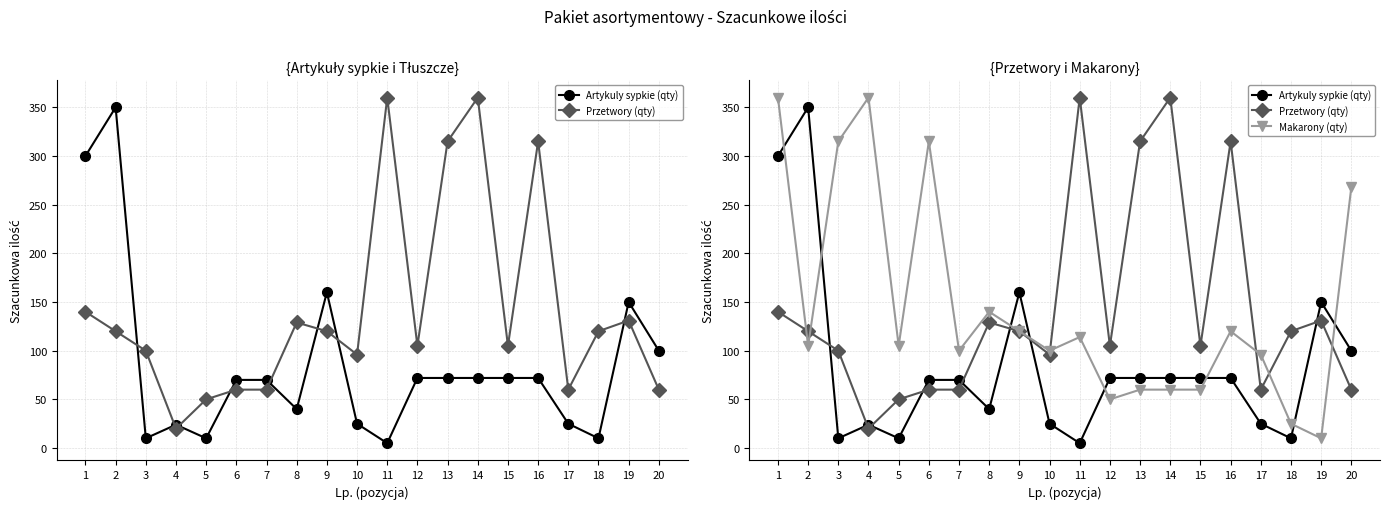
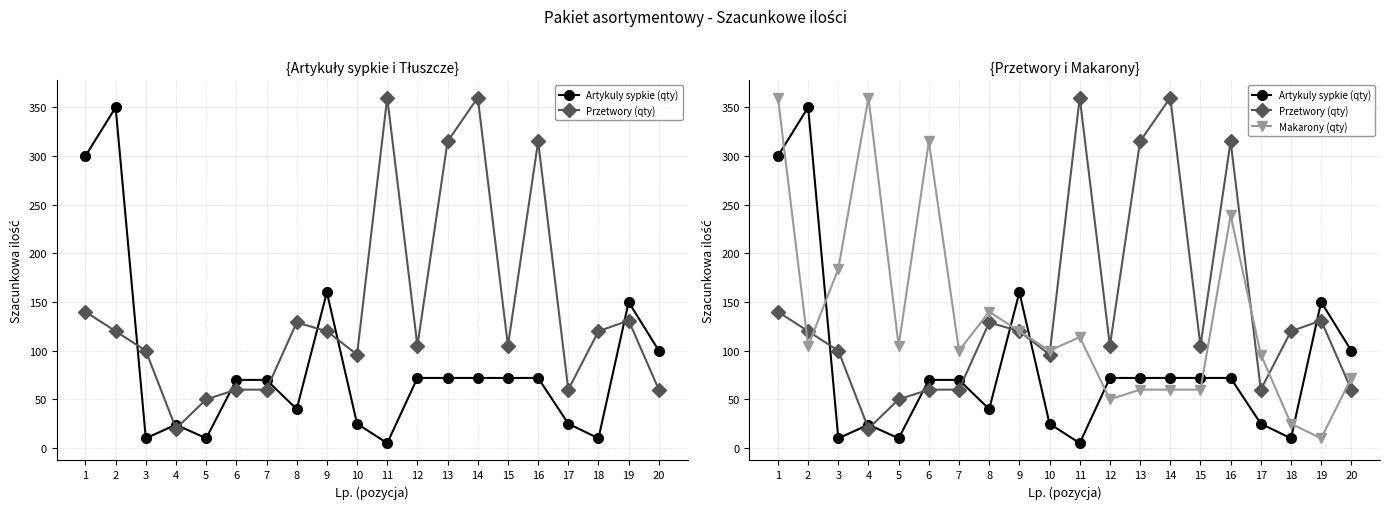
{Przetwory i Makarony}, Makarony (qty), 3: 320 -> 180
{Przetwory i Makarony}, Makarony (qty), 16: 120 -> 240
{Przetwory i Makarony}, Makarony (qty), 20: 270 -> 70
